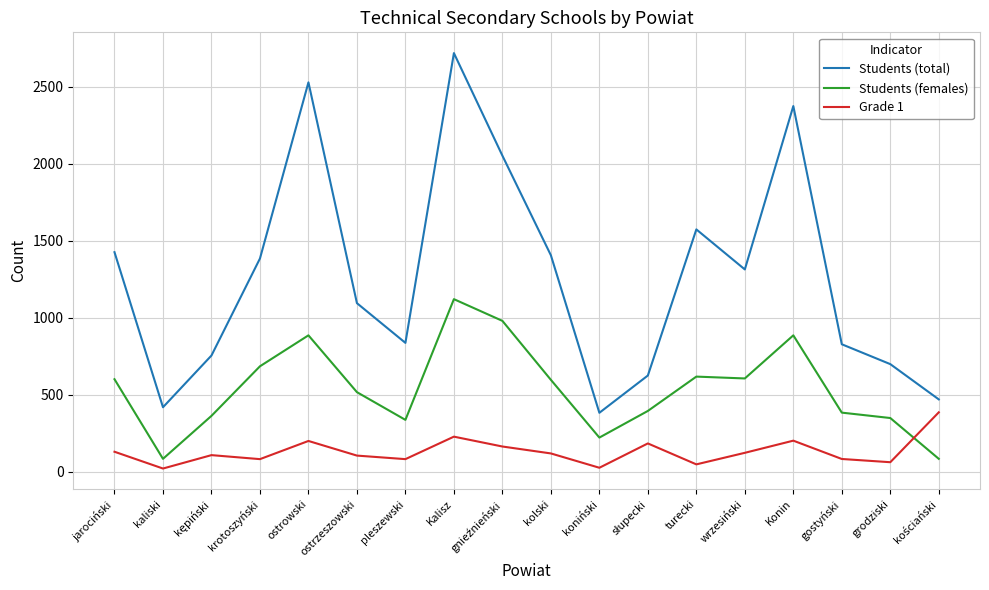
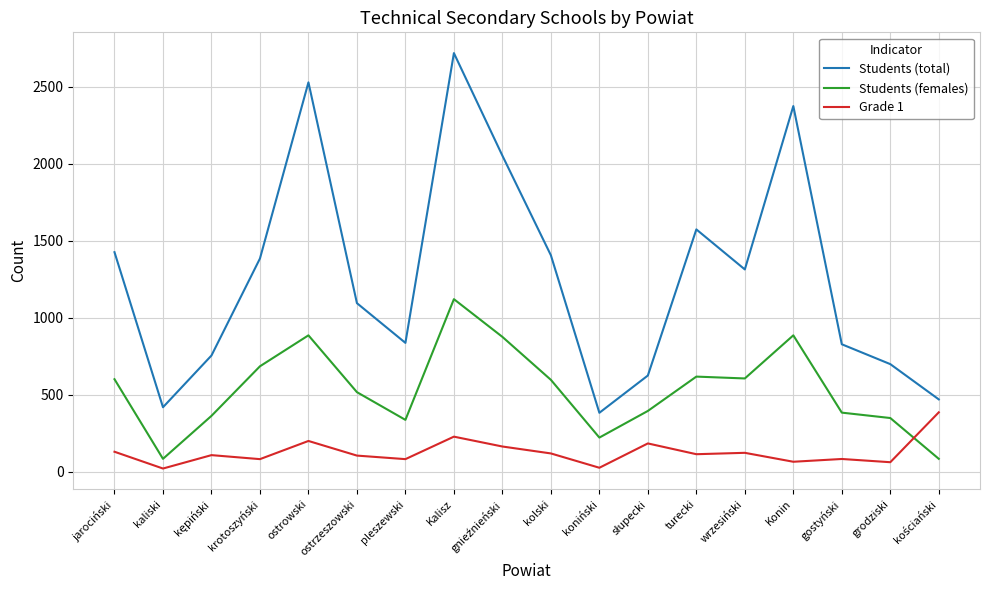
Students (females), gnieźnieński: 980 -> 880
Grade 1, turecki: 50 -> 120
Grade 1, Konin: 200 -> 70
